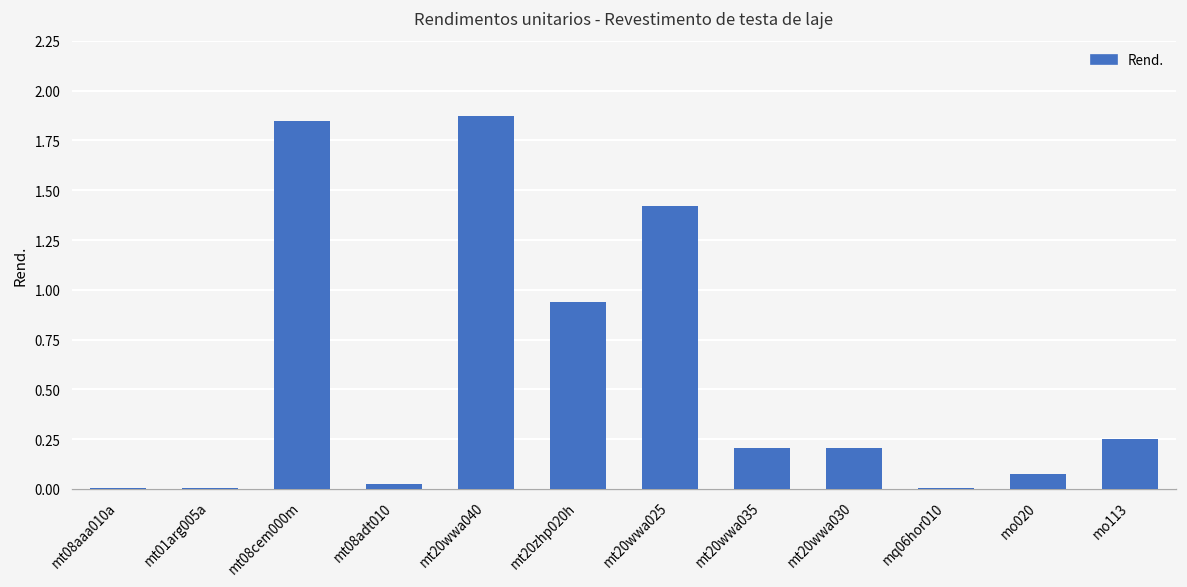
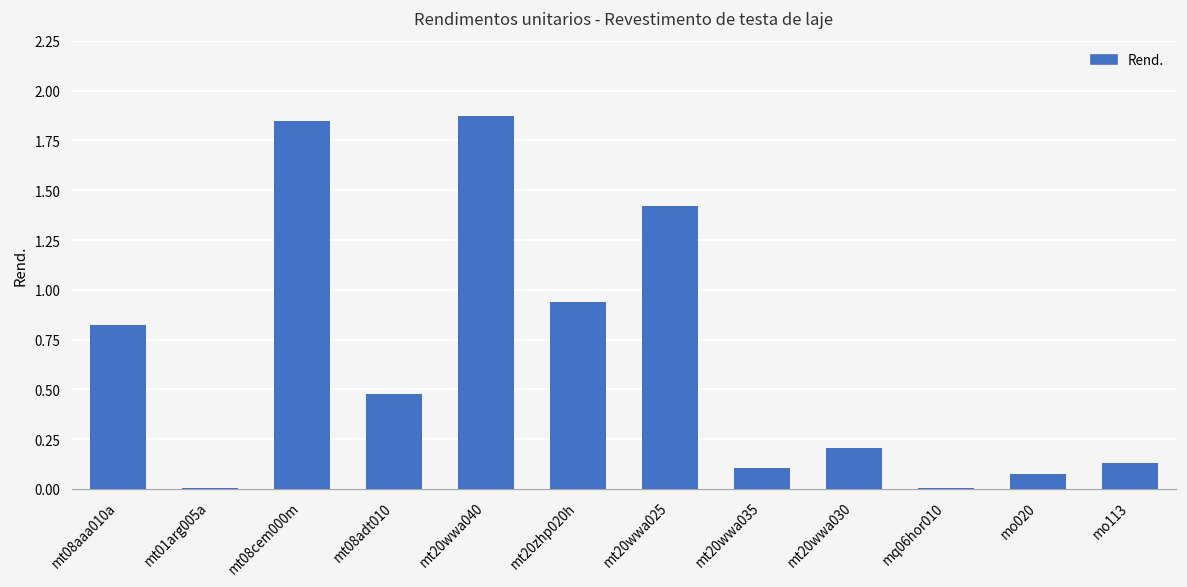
mt08aaa010a: 0.01 -> 0.82
mt08adt010: 0.03 -> 0.48
mt20wwa035: 0.21 -> 0.10
mo113: 0.25 -> 0.13
